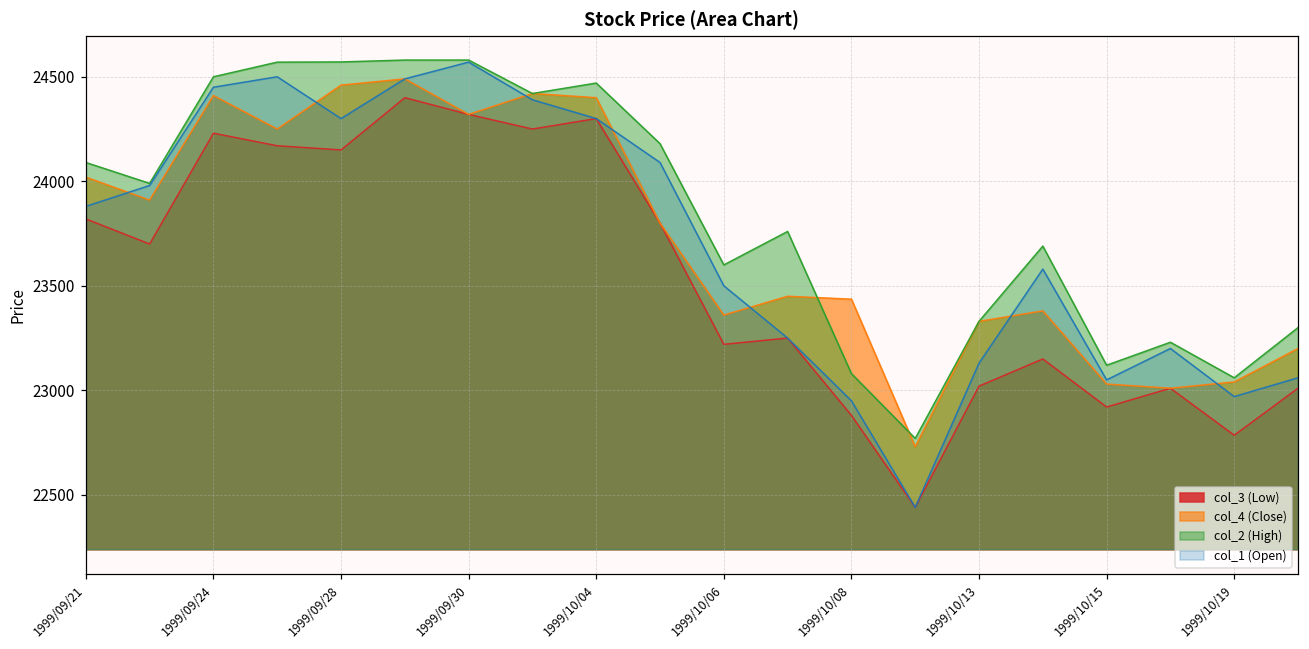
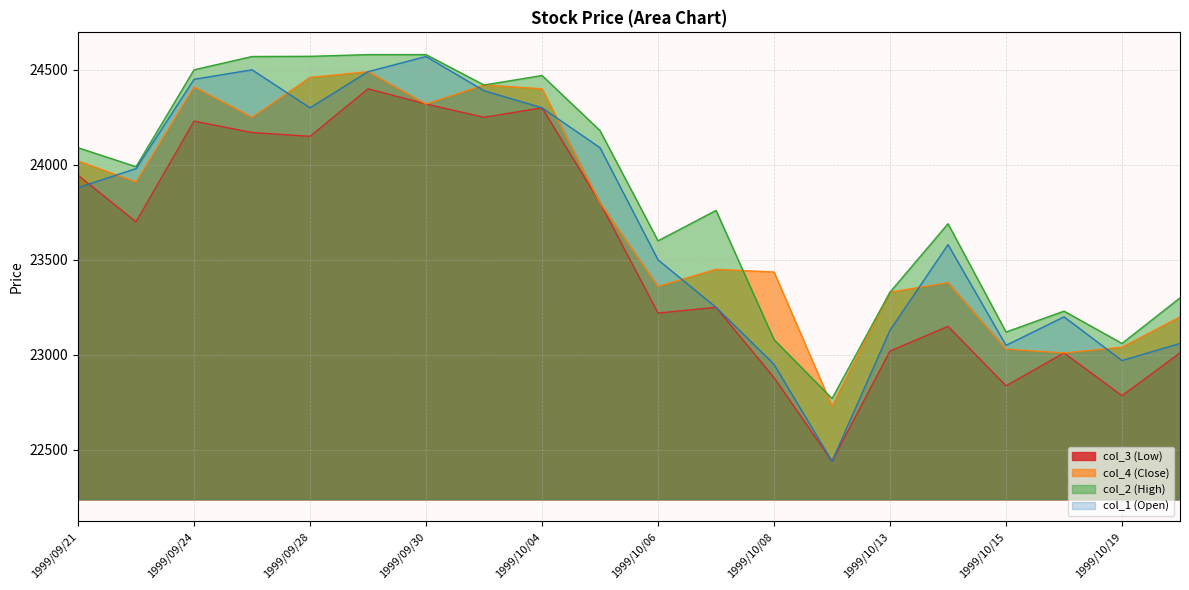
col_3 (Low), 1999/09/21: 23820 -> 23950
col_3 (Low), 1999/10/15: 22920 -> 22840
